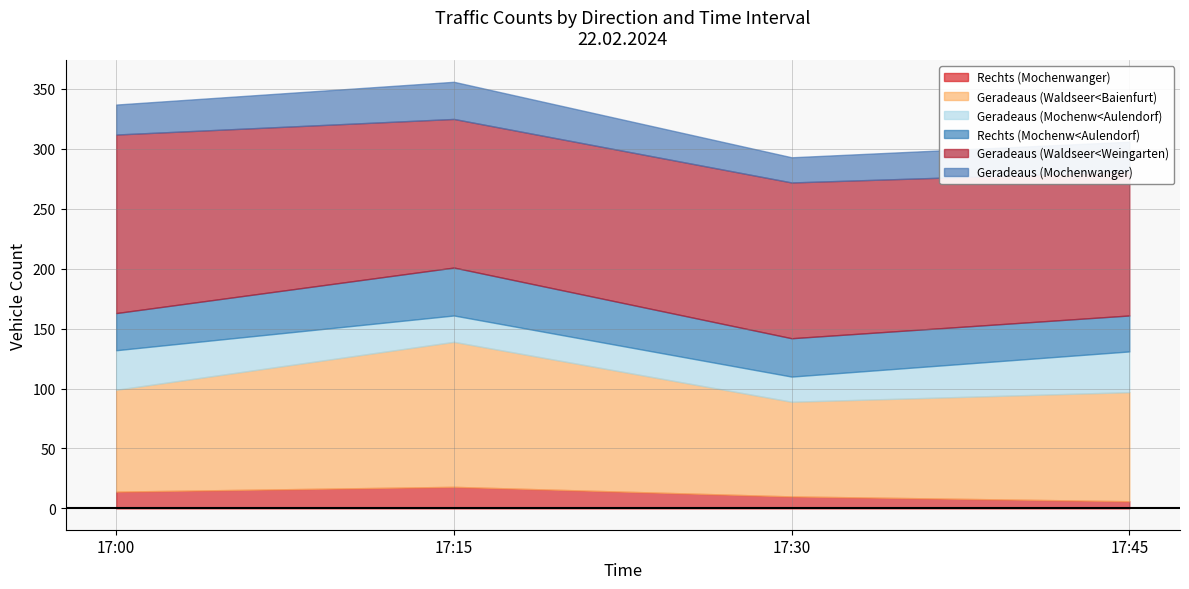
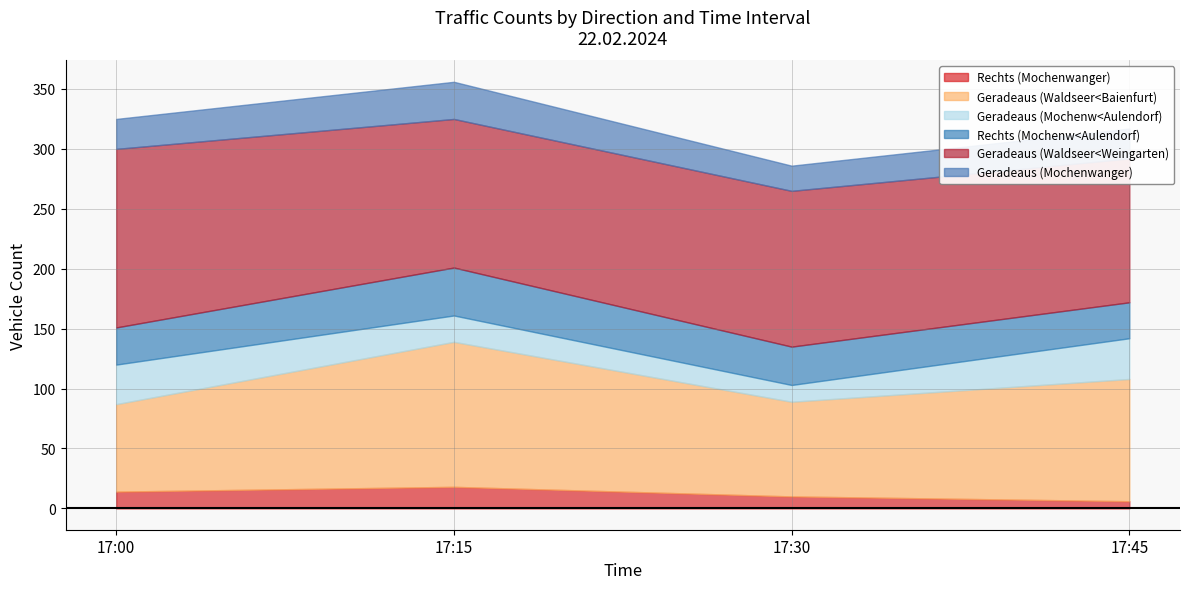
Geradeaus (Waldseer<Baienfurt), 17:00: 85 -> 73
Geradeaus (Mochenw<Aulendorf), 17:30: 21 -> 14
Geradeaus (Waldseer<Baienfurt), 17:45: 91 -> 102
